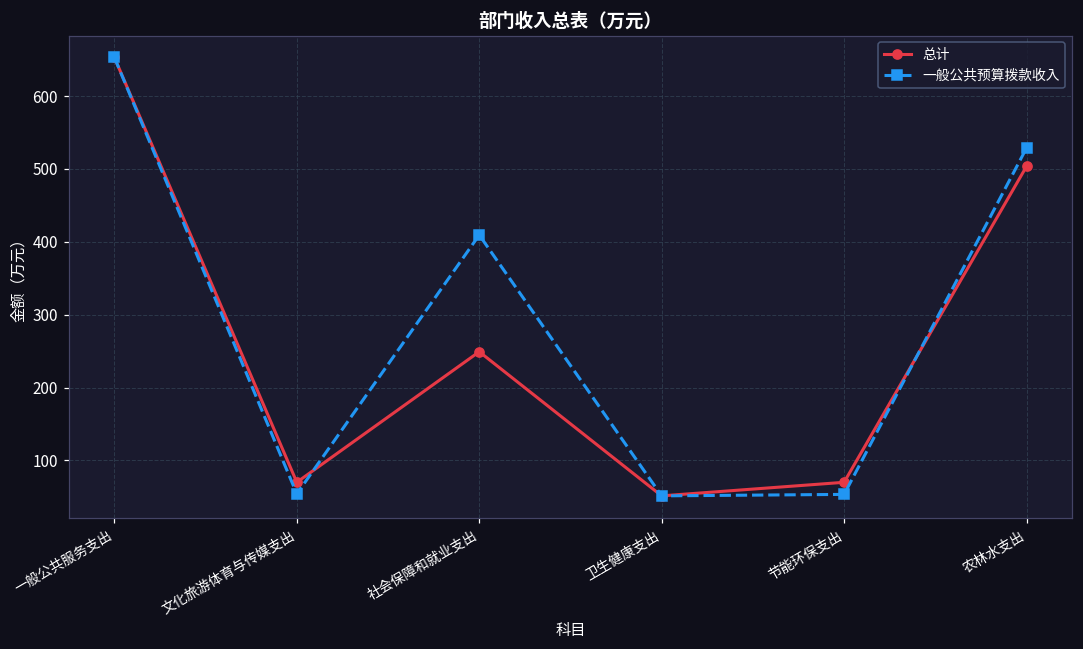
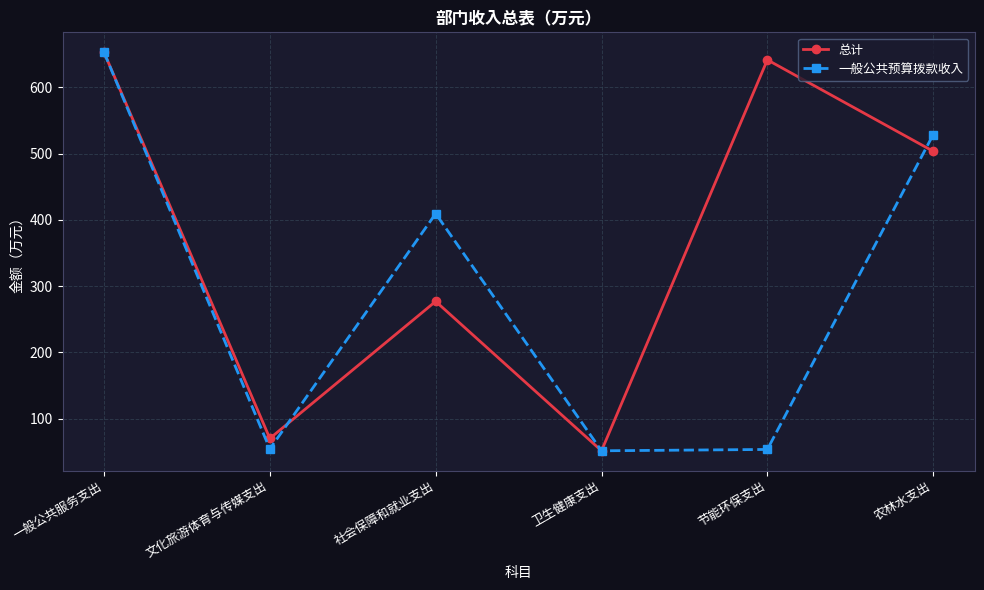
总计, 社会保障和就业支出: 250 -> 280
总计, 节能环保支出: 70 -> 640
